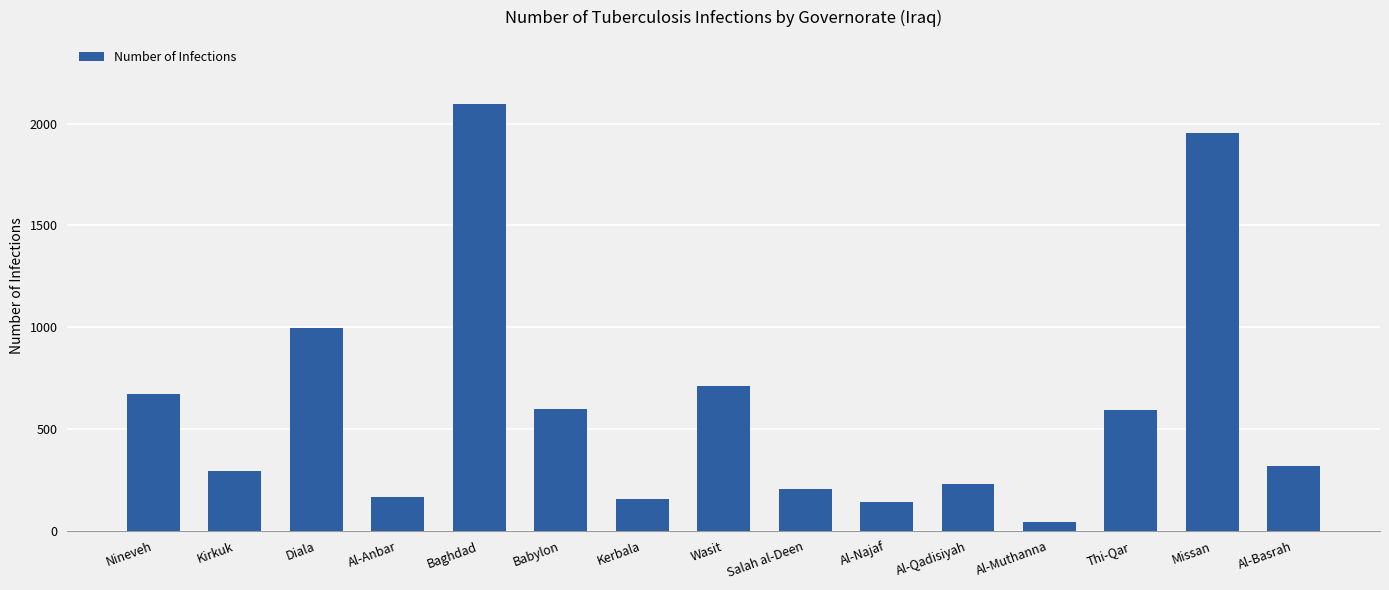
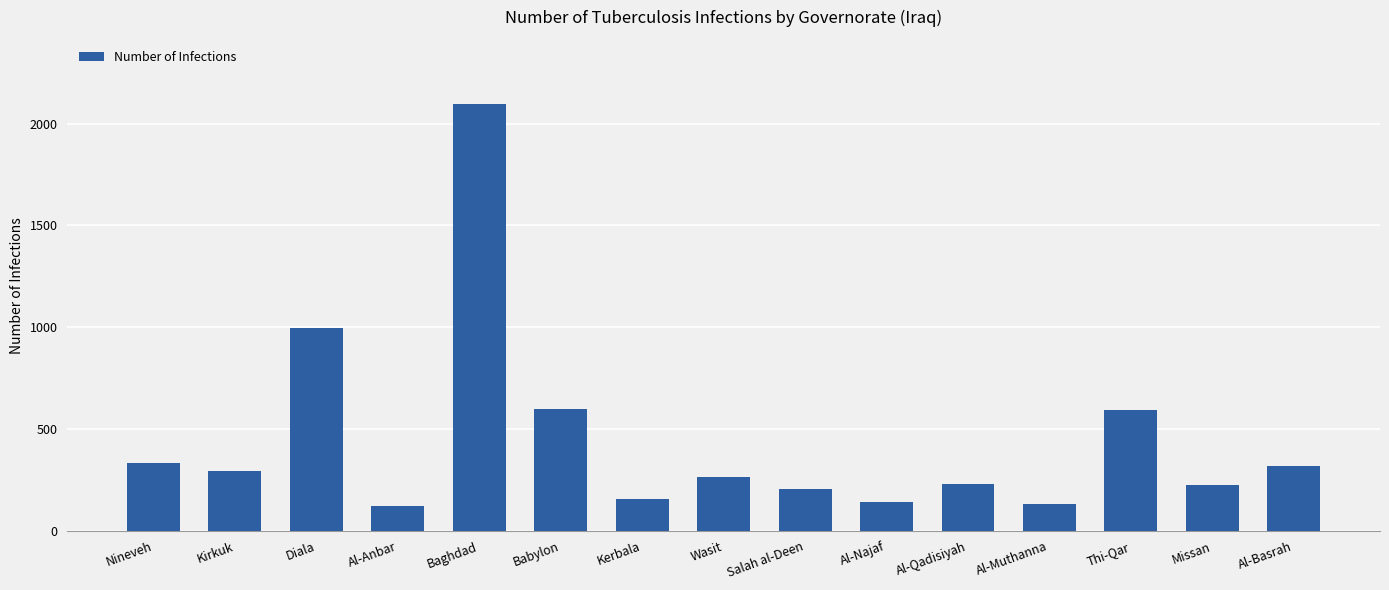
Nineveh: 670 -> 330
Al-Anbar: 170 -> 120
Wasit: 710 -> 270
Al-Muthanna: 40 -> 130
Missan: 1960 -> 230
